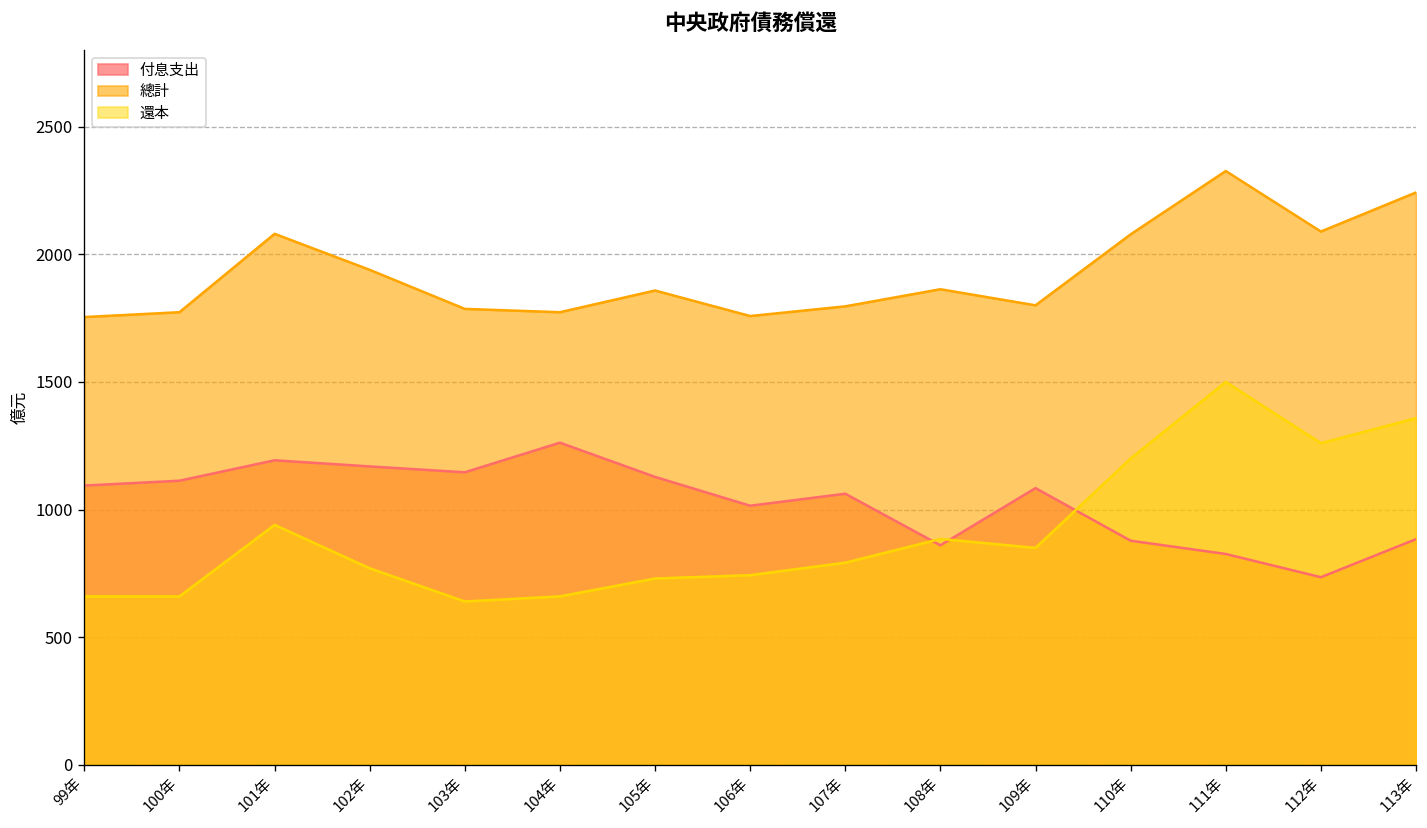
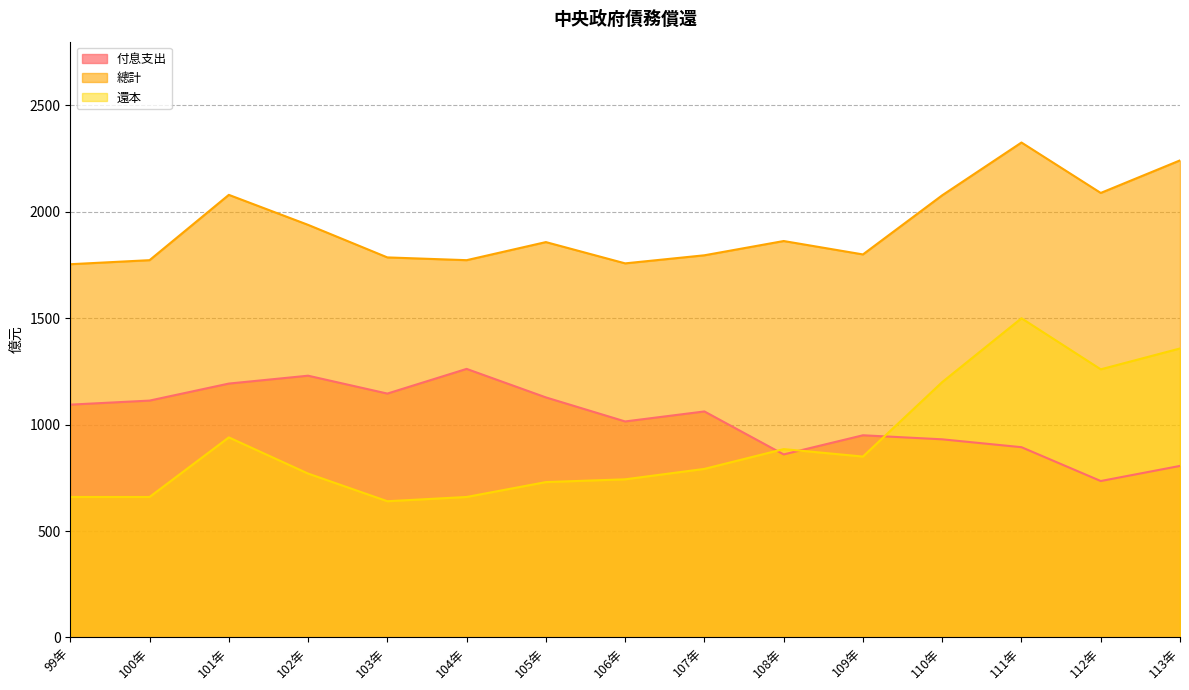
付息支出, 102年: 1170 -> 1230
付息支出, 109年: 1080 -> 950
付息支出, 110年: 880 -> 930
付息支出, 111年: 830 -> 890
付息支出, 113年: 880 -> 810
